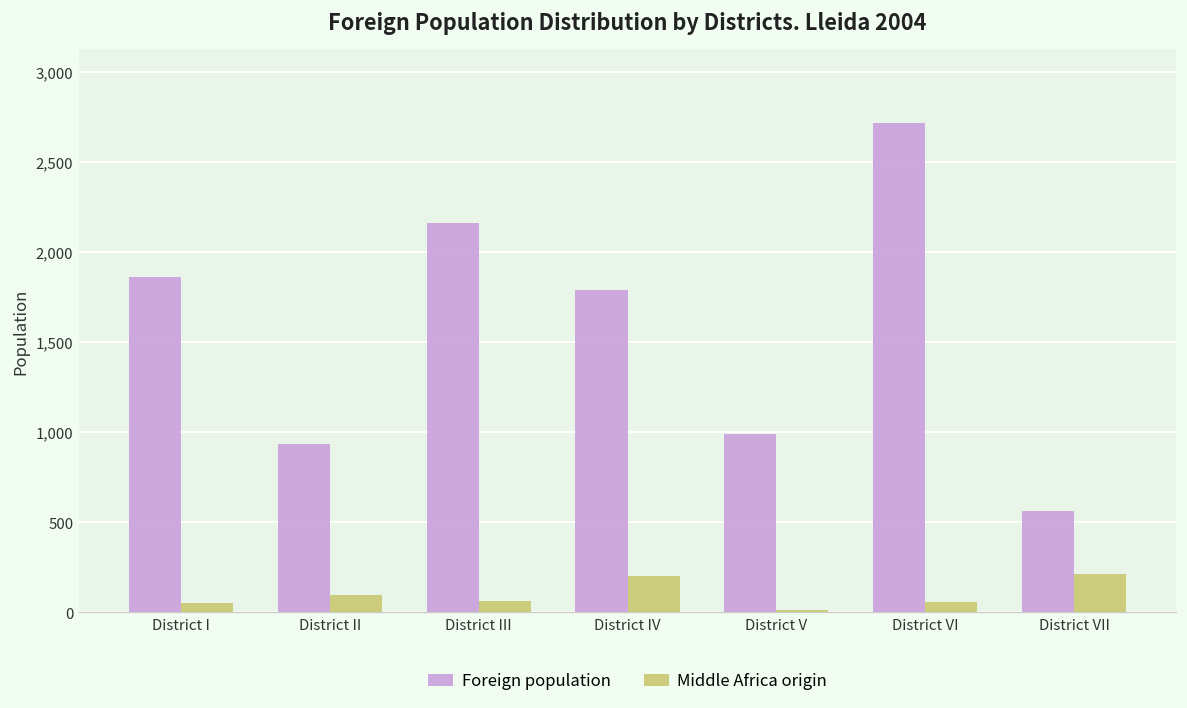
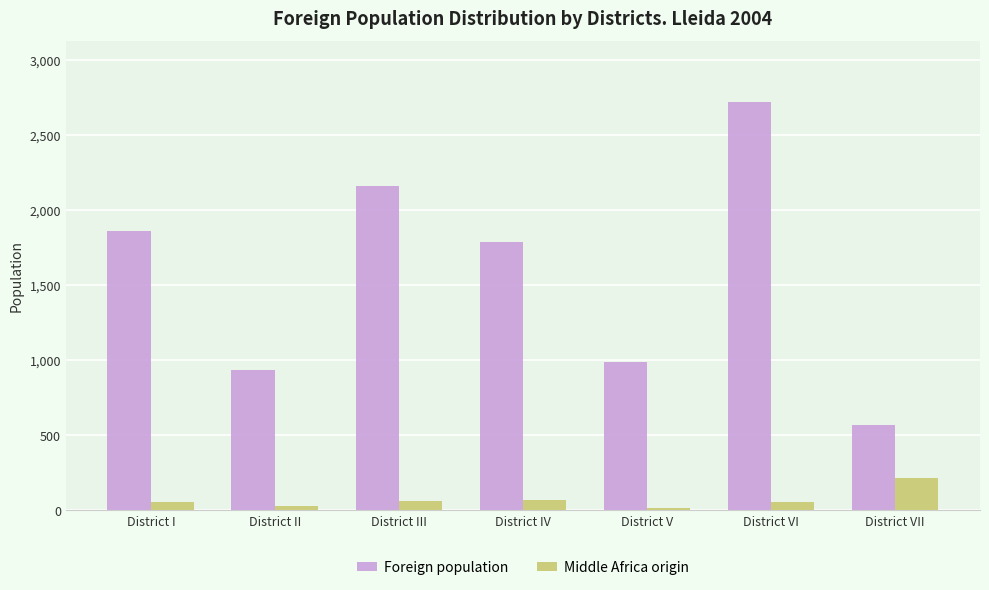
Middle Africa origin, District II: 100 -> 30
Middle Africa origin, District IV: 200 -> 70
